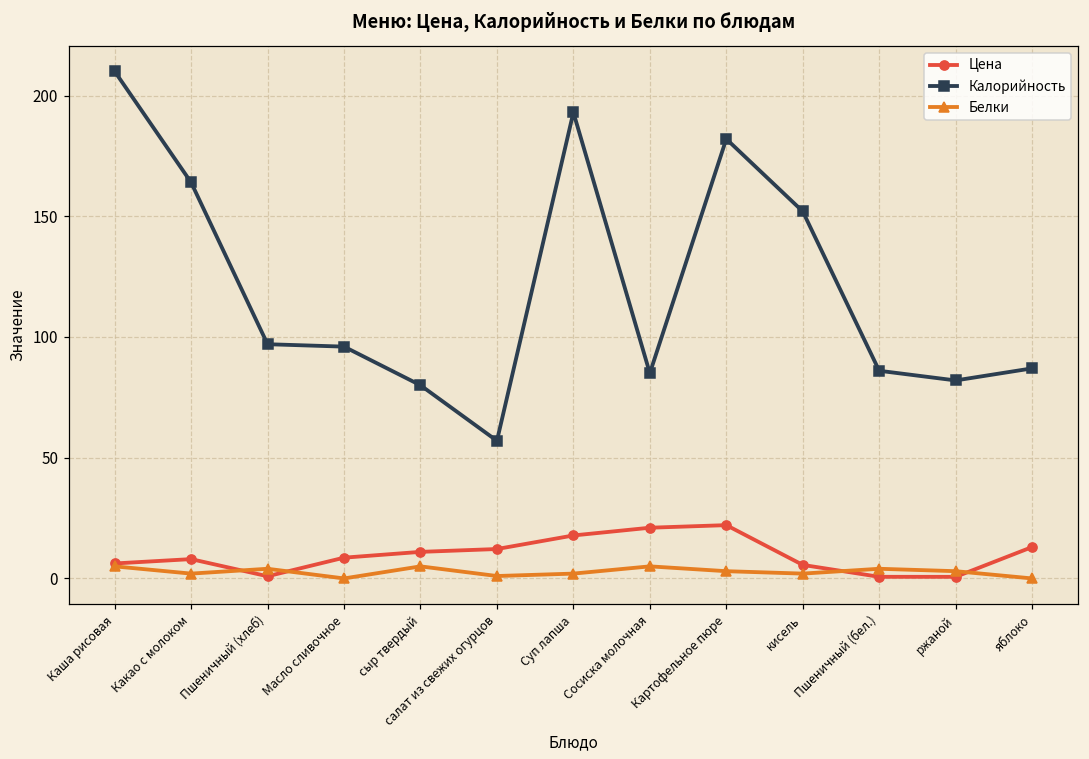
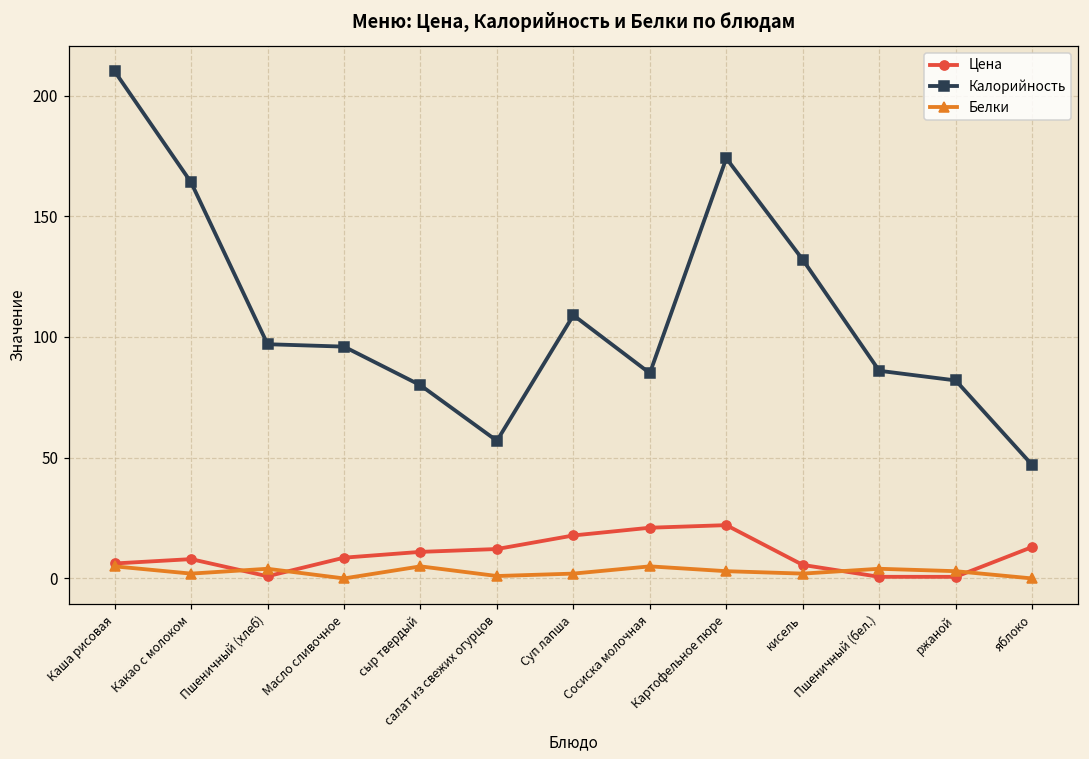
Калорийность, Суп лапша: 193 -> 109
Калорийность, Картофельное пюре: 182 -> 174
Калорийность, кисель: 152 -> 132
Калорийность, яблоко: 87 -> 47
